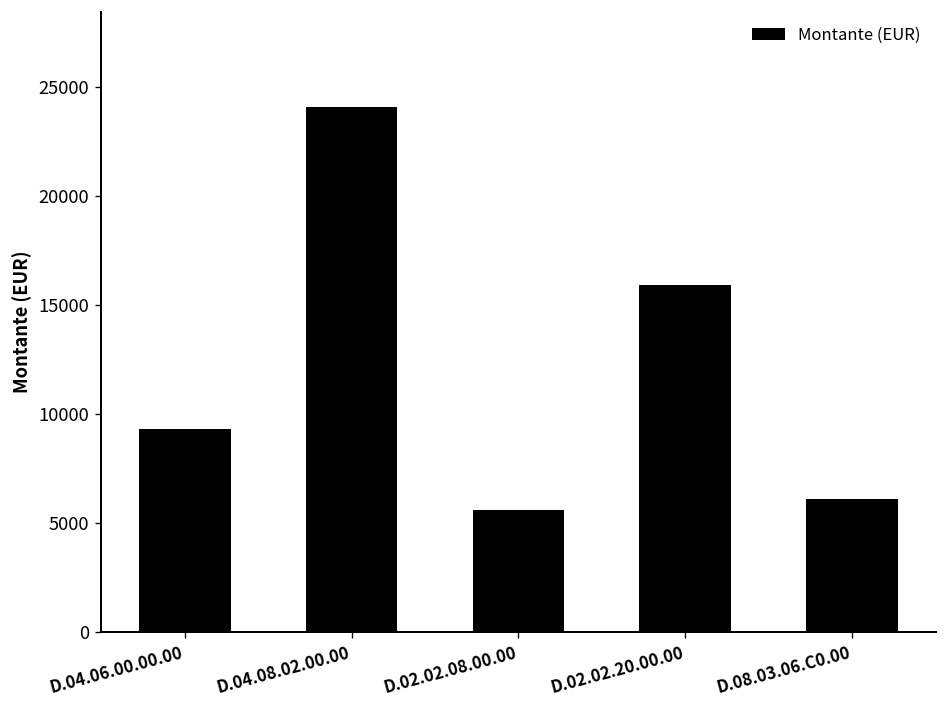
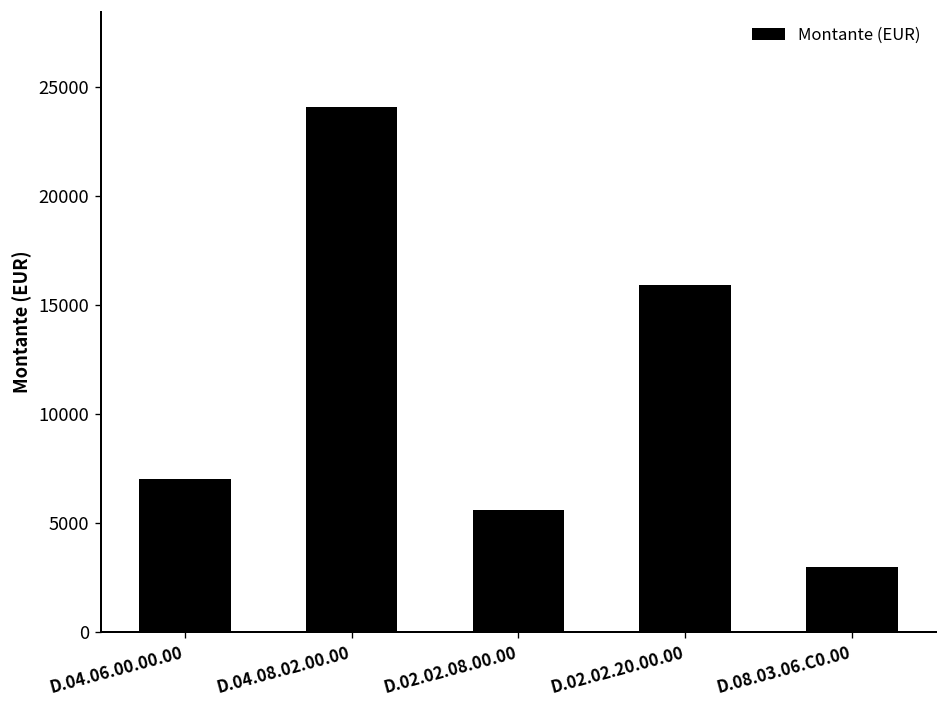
D.04.06.00.00.00: 9300 -> 7000
D.08.03.06.C0.00: 6100 -> 3000
